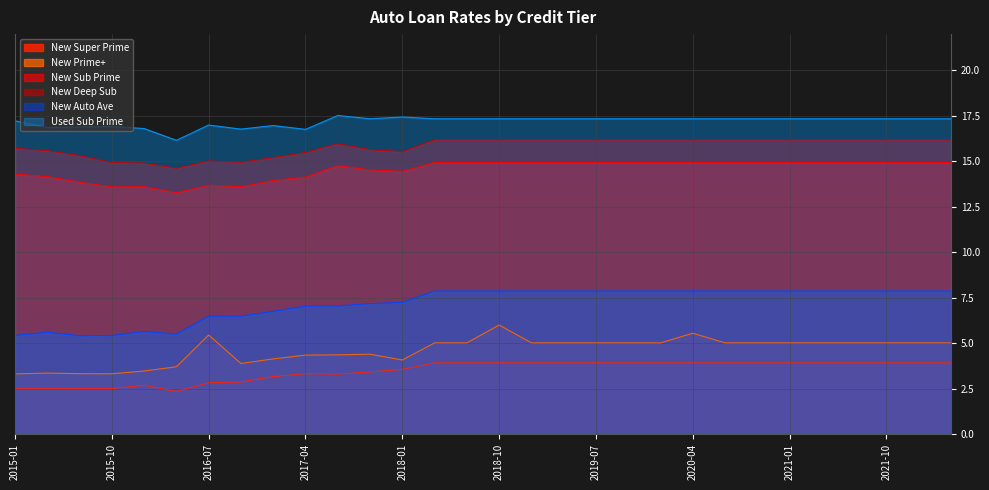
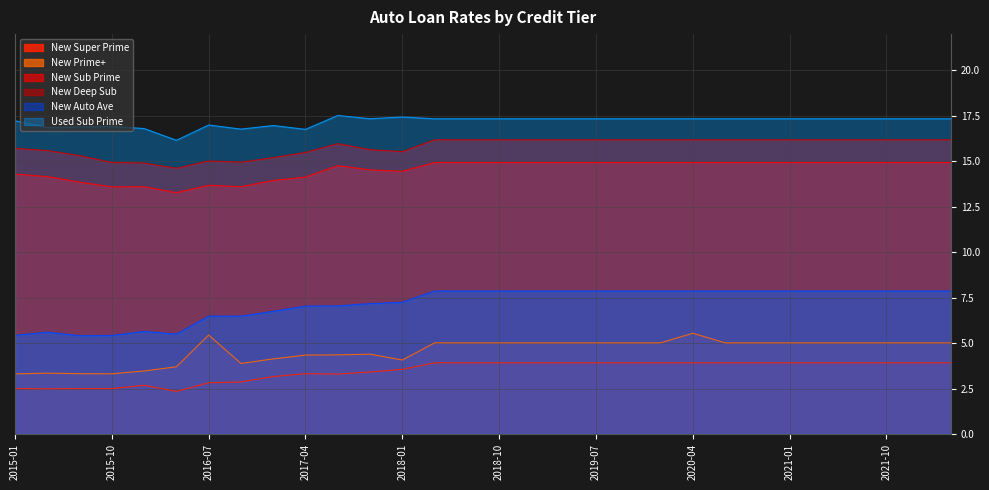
New Prime+, 2018-10: 6.0 -> 5.0
